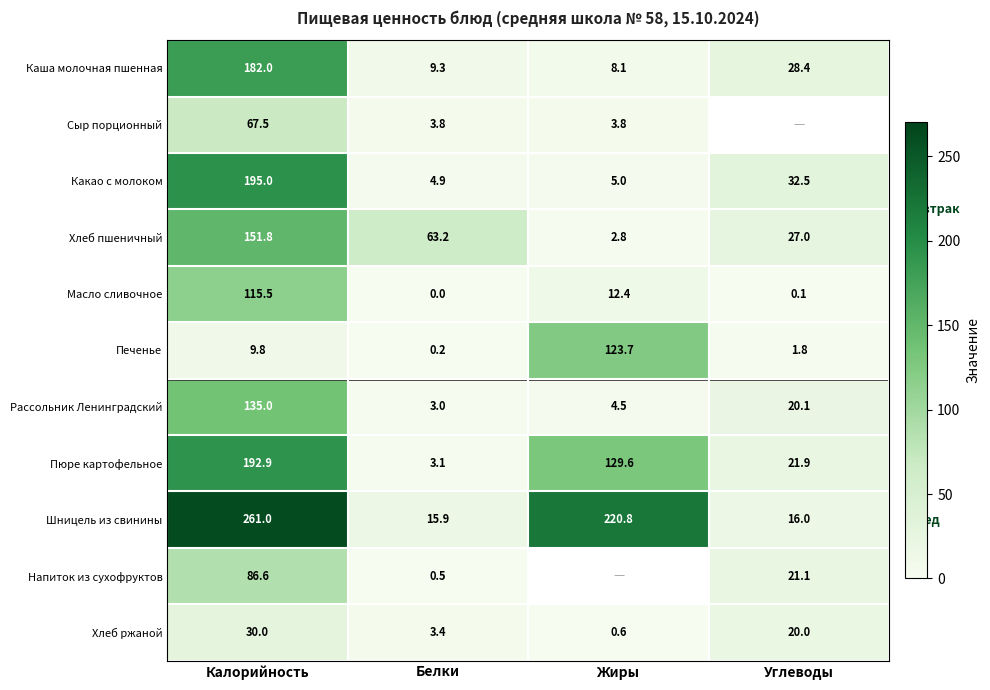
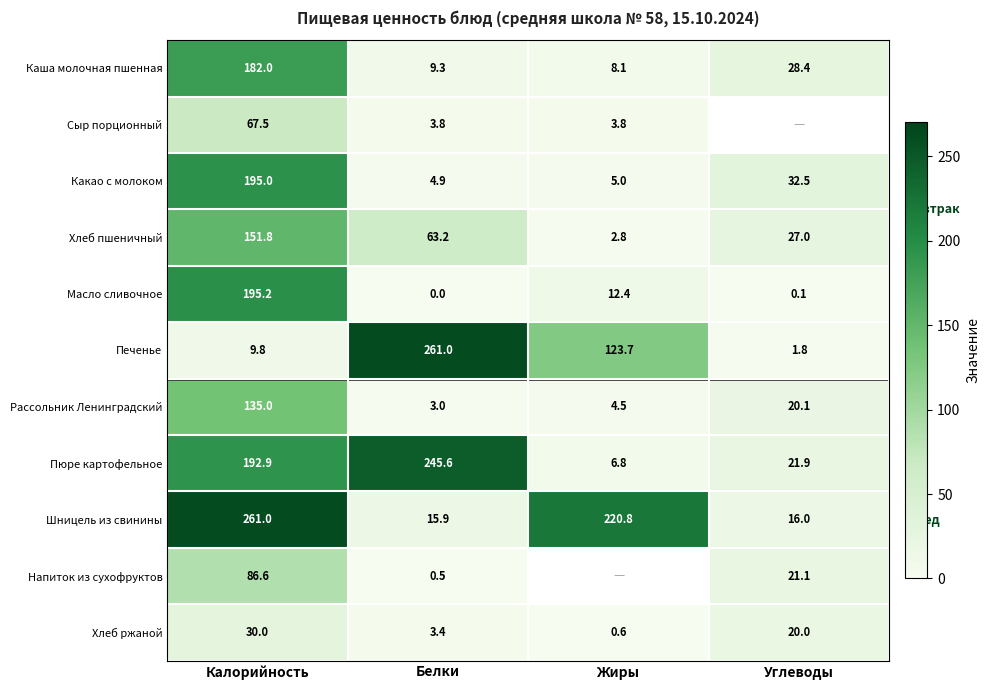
Масло сливочное, Калорийность: 115.5 -> 195.2
Печенье, Белки: 0.2 -> 261.0
Пюре картофельное, Белки: 3.1 -> 245.6
Пюре картофельное, Жиры: 129.6 -> 6.8
